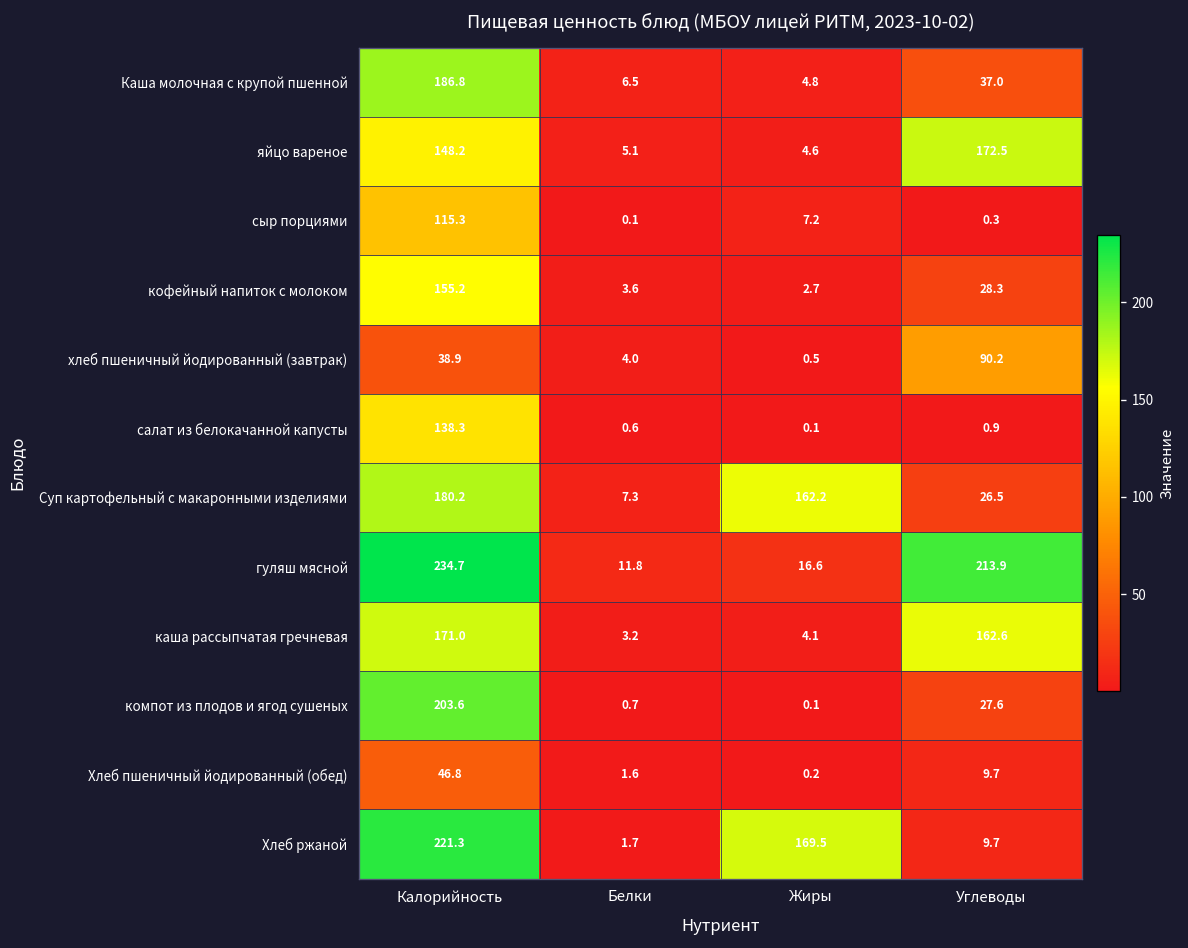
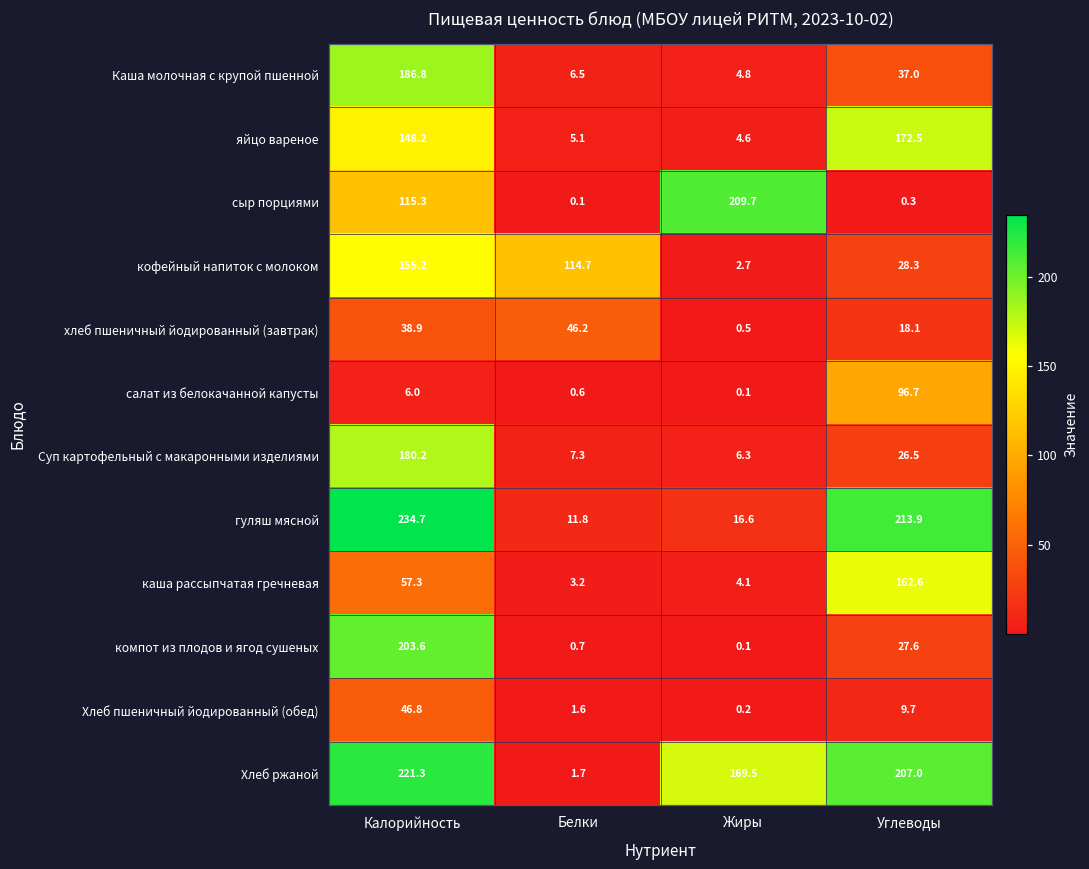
сыр порциями, Жиры: 7.2 -> 209.7
кофейный напиток с молоком, Белки: 3.6 -> 114.7
хлеб пшеничный йодированный (завтрак), Белки: 4.0 -> 46.2
хлеб пшеничный йодированный (завтрак), Углеводы: 90.2 -> 18.1
салат из белокачанной капусты, Калорийность: 138.3 -> 6.0
салат из белокачанной капусты, Углеводы: 0.9 -> 96.7
Суп картофельный с макаронными изделиями, Жиры: 162.2 -> 6.3
каша рассыпчатая гречневая, Калорийность: 171.0 -> 57.3
Хлеб ржаной, Углеводы: 9.7 -> 207.0
